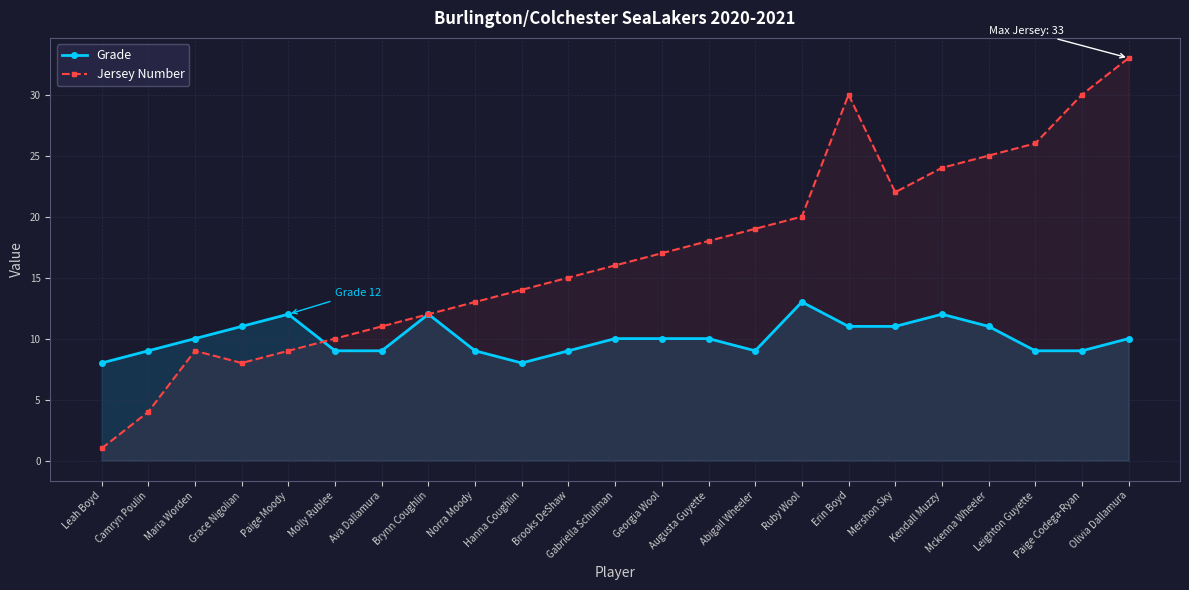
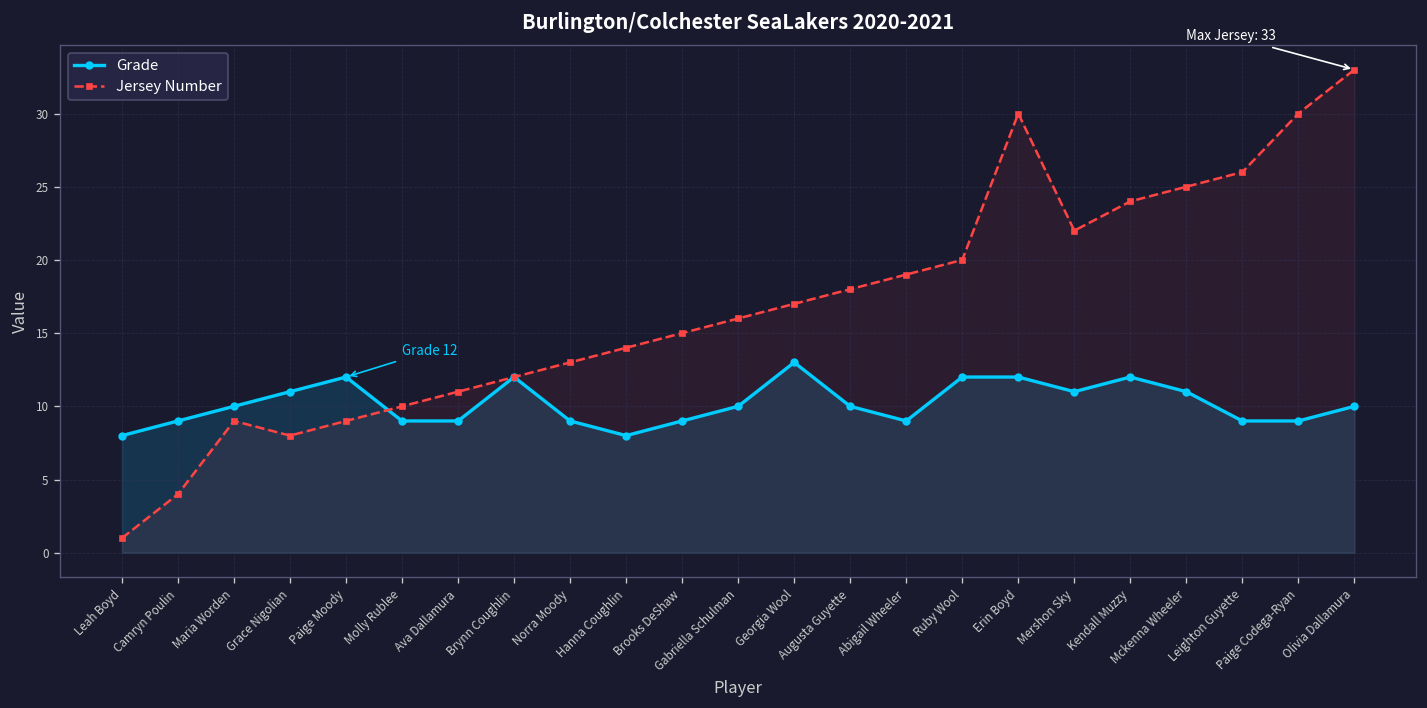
Grade, Georgia Wool: 10 -> 13
Grade, Ruby Wool: 13 -> 12
Grade, Erin Boyd: 11 -> 12
